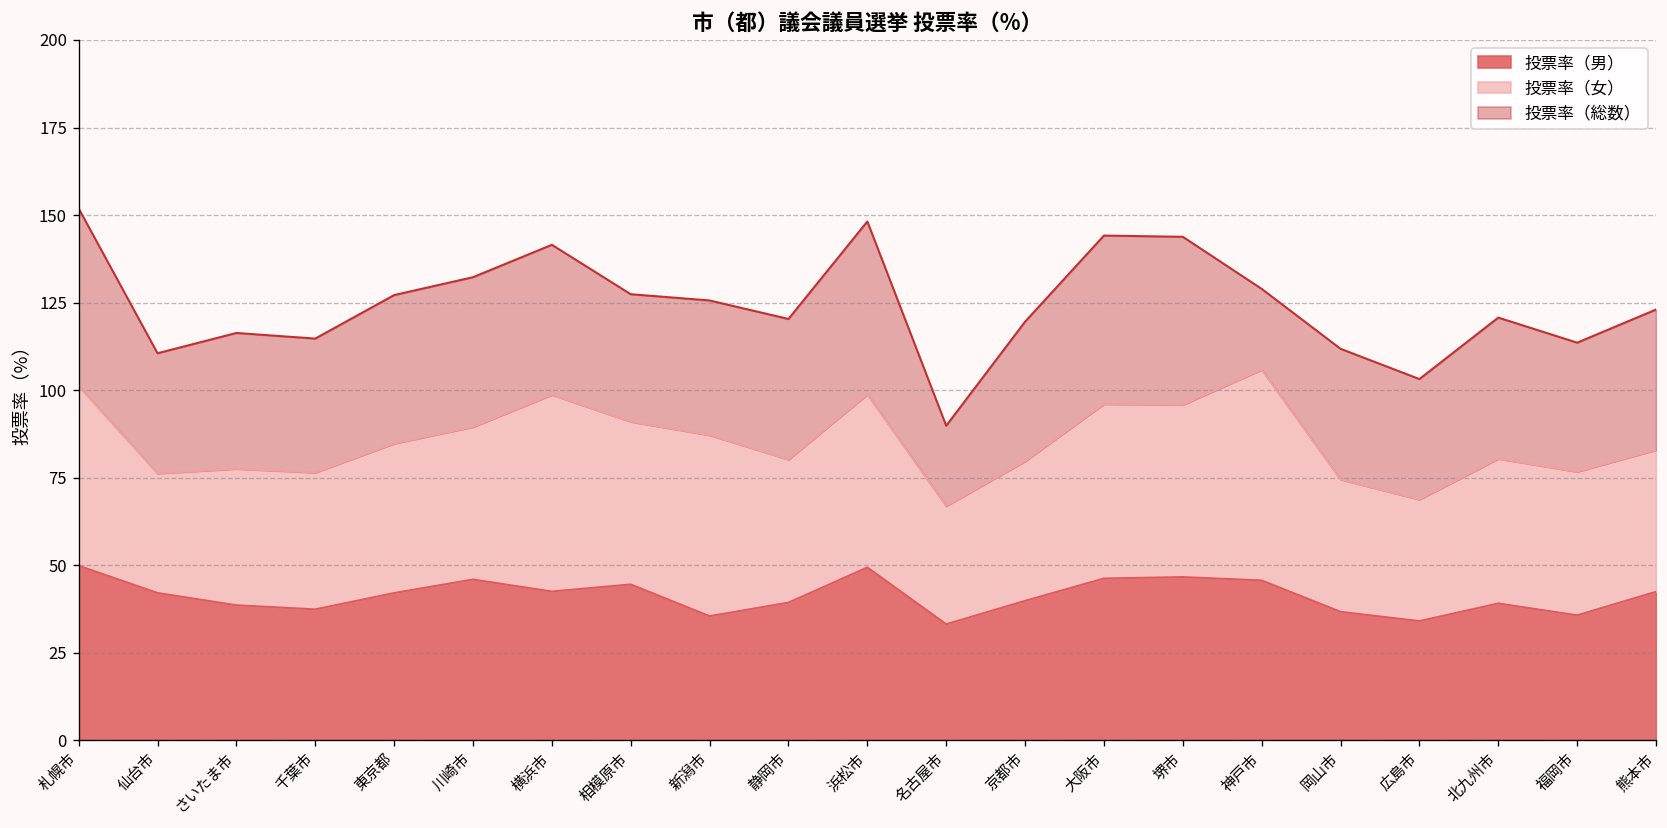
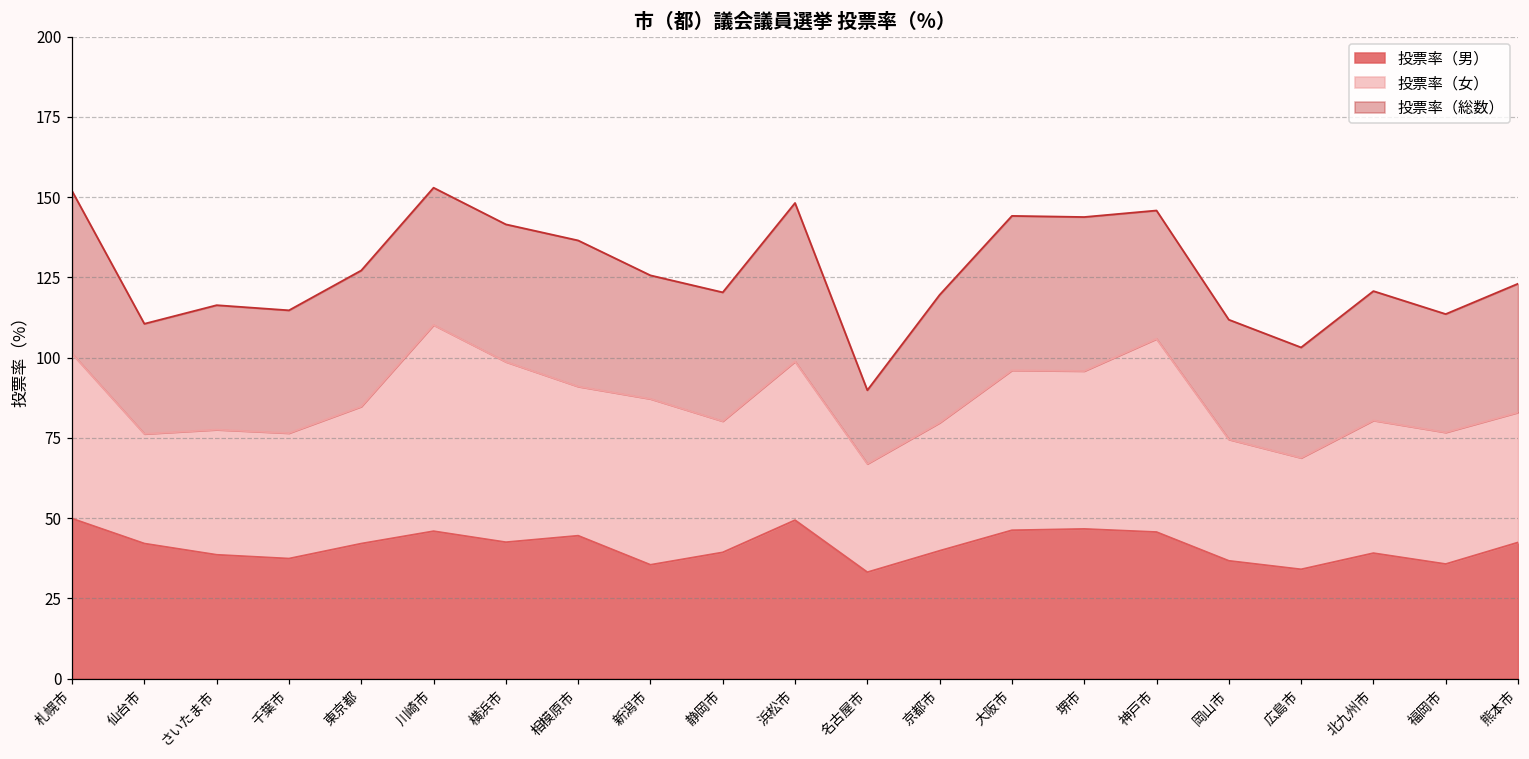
投票率（女）, 川崎市: 44 -> 64
投票率（総数）, 相模原市: 36 -> 46
投票率（総数）, 神戸市: 23 -> 40
